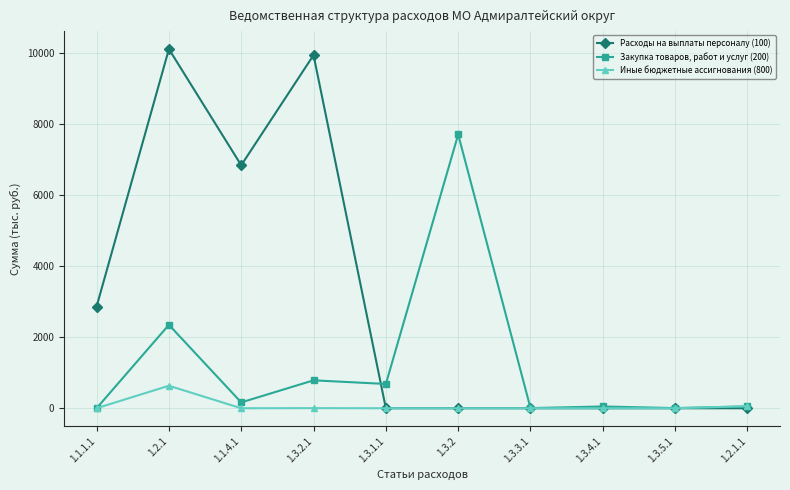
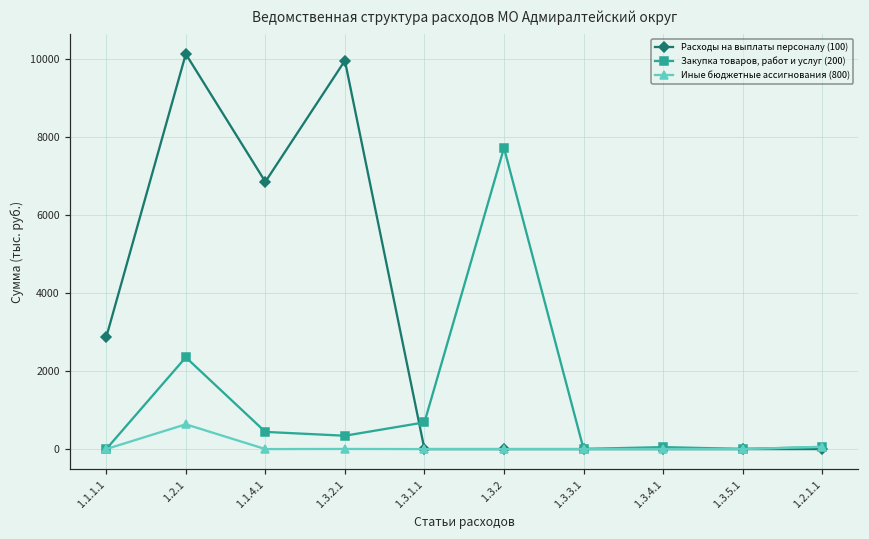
Закупка товаров, работ и услуг (200), 1.1.4.1: 200 -> 400
Закупка товаров, работ и услуг (200), 1.3.2.1: 800 -> 300
